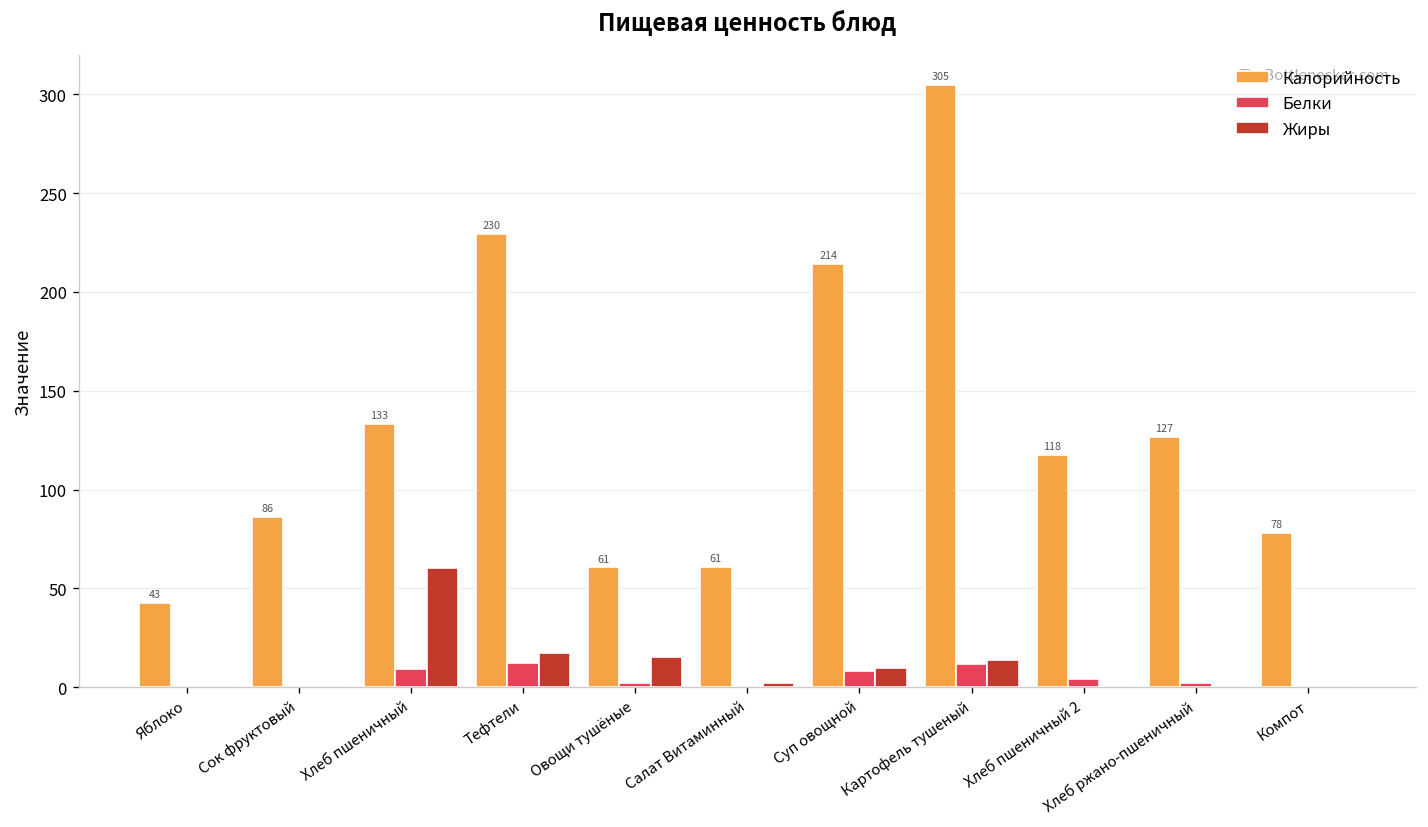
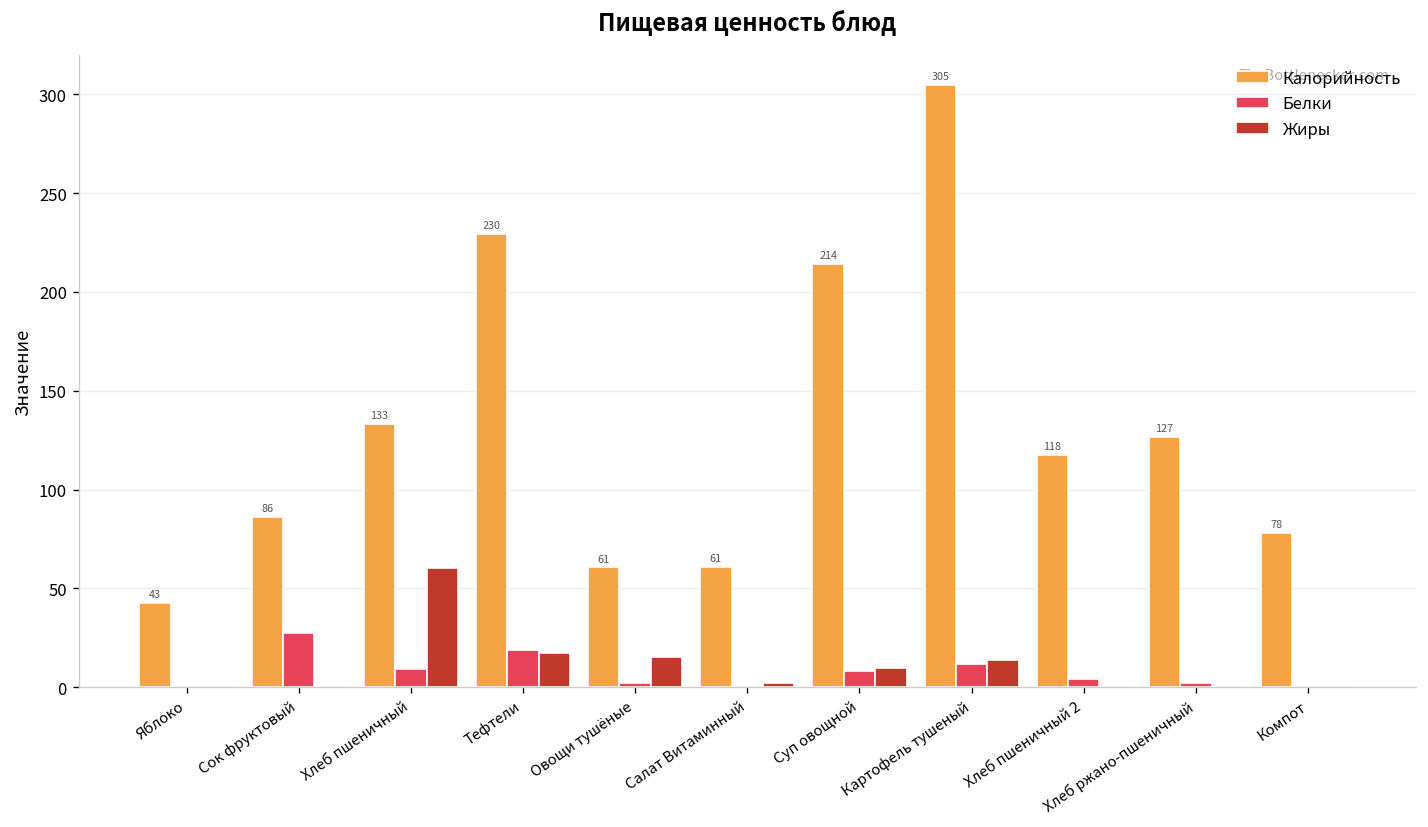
Белки, Сок фруктовый: 0 -> 28
Белки, Тефтели: 13 -> 19
